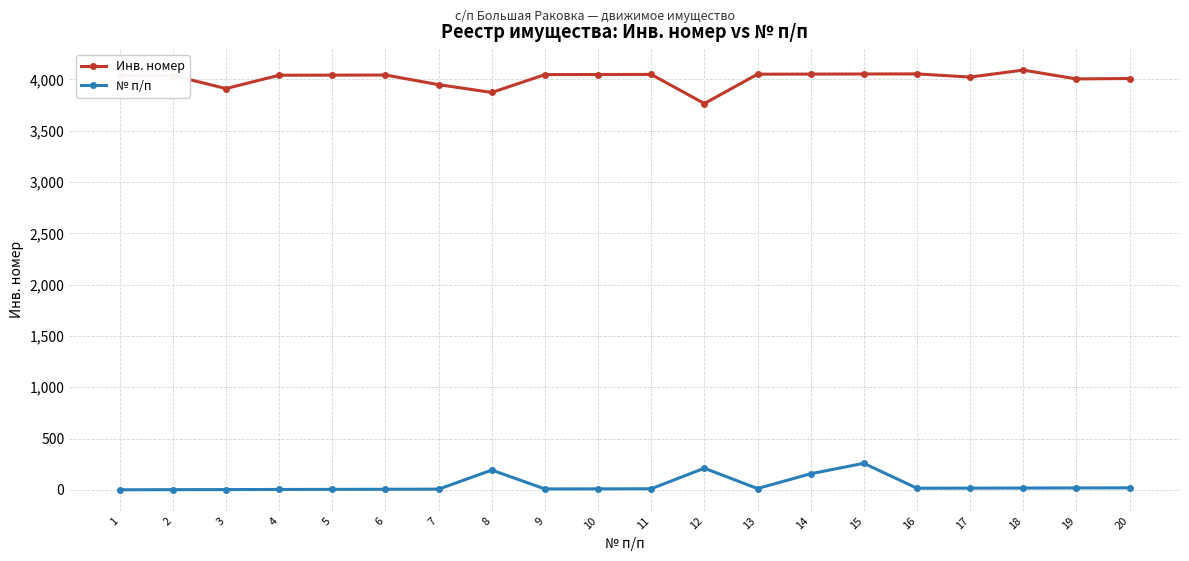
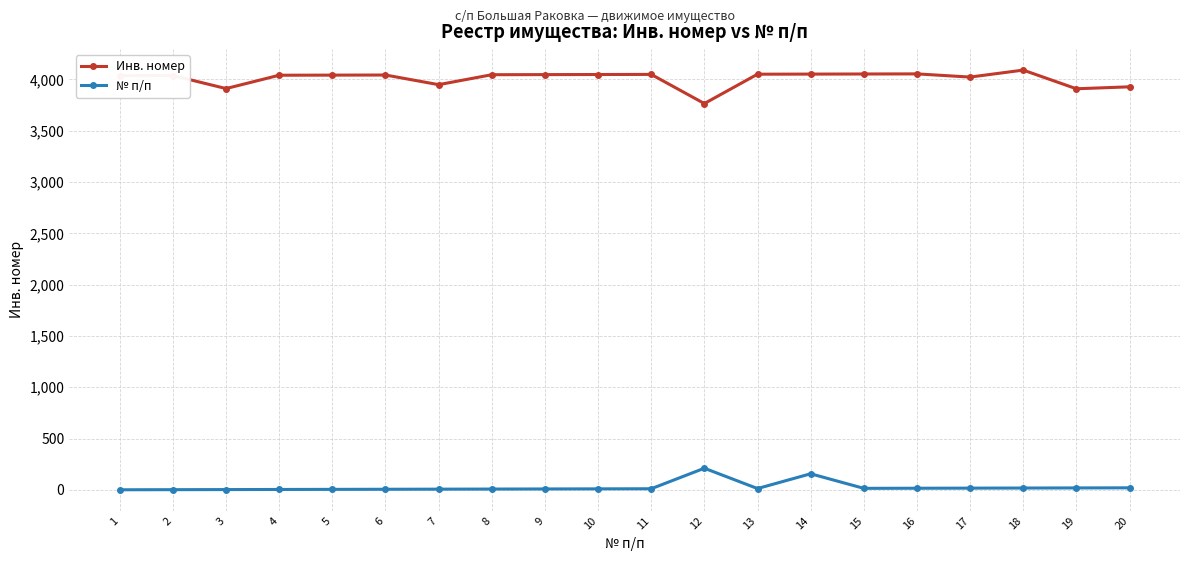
Инв. номер, 8: 3,870 -> 4,050
№ п/п, 8: 190 -> 10
№ п/п, 15: 260 -> 20
Инв. номер, 19: 4,010 -> 3,910
Инв. номер, 20: 4,010 -> 3,930
